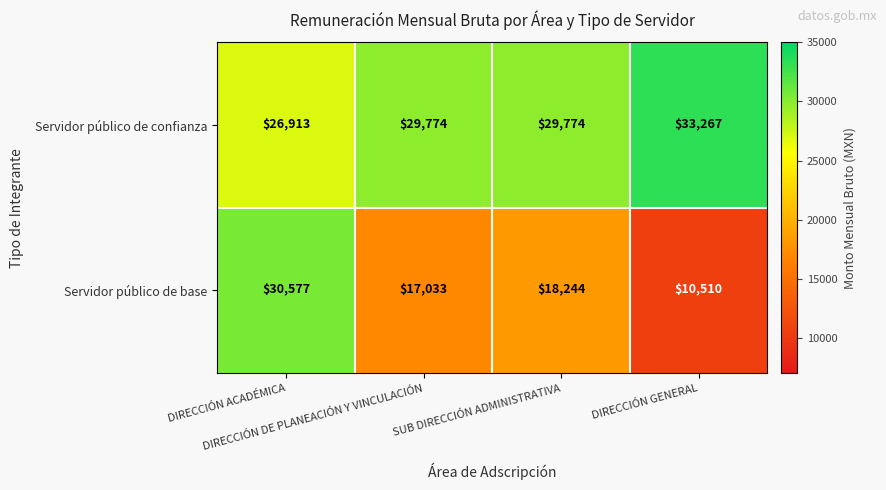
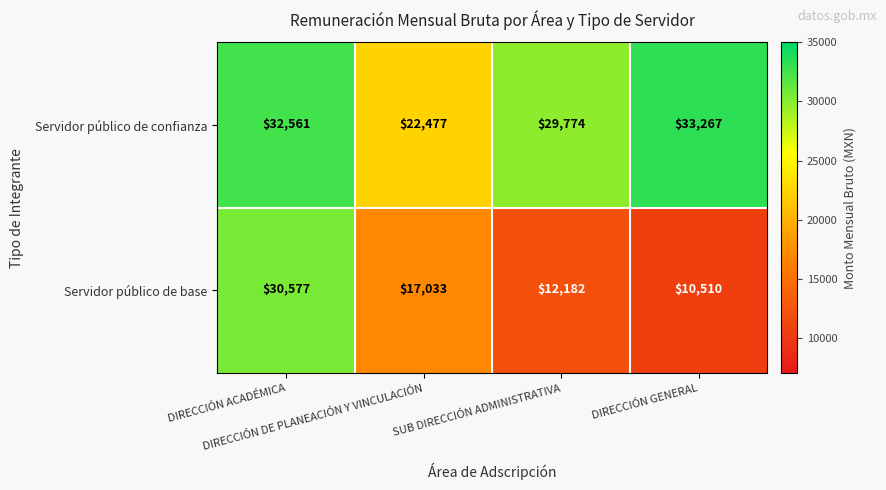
Servidor público de confianza, DIRECCIÓN ACADÉMICA: $26,913 -> $32,561
Servidor público de confianza, DIRECCIÓN DE PLANEACIÓN Y VINCULACIÓN: $29,774 -> $22,477
Servidor público de base, SUB DIRECCIÓN ADMINISTRATIVA: $18,244 -> $12,182
